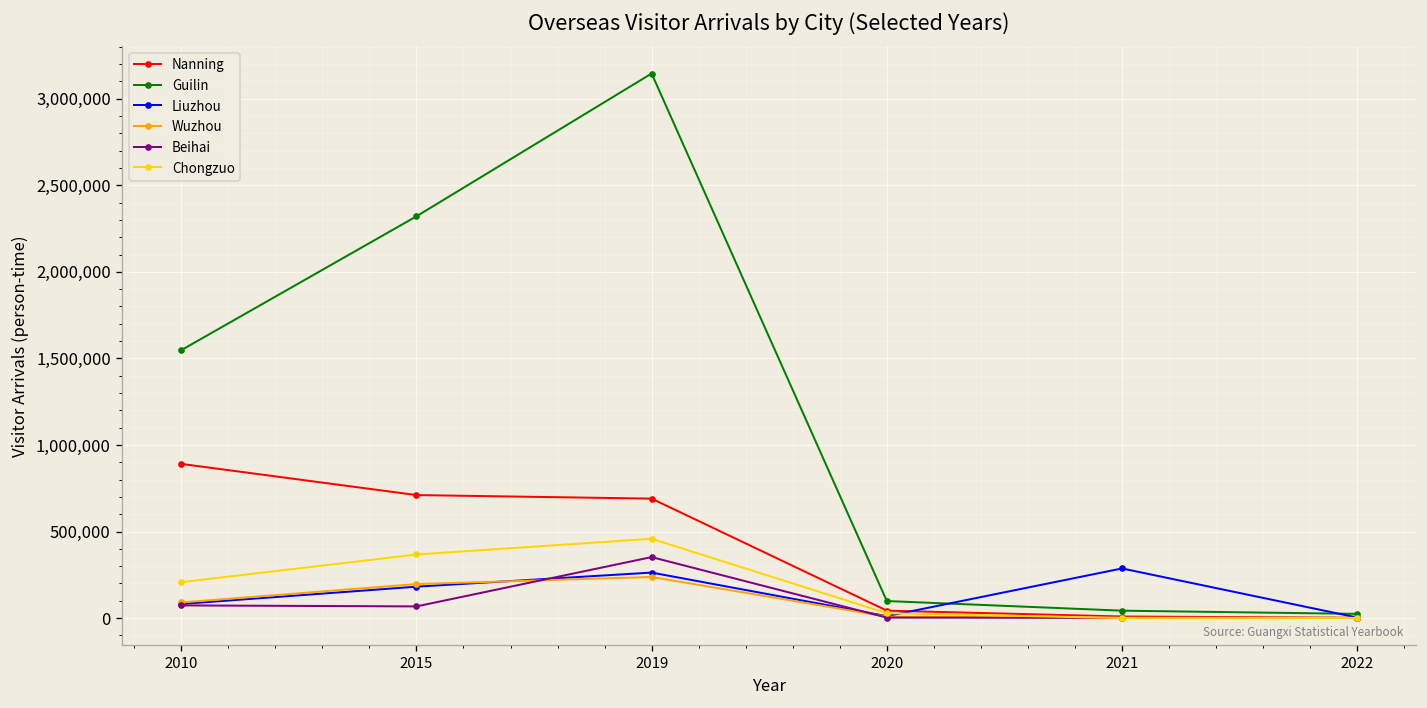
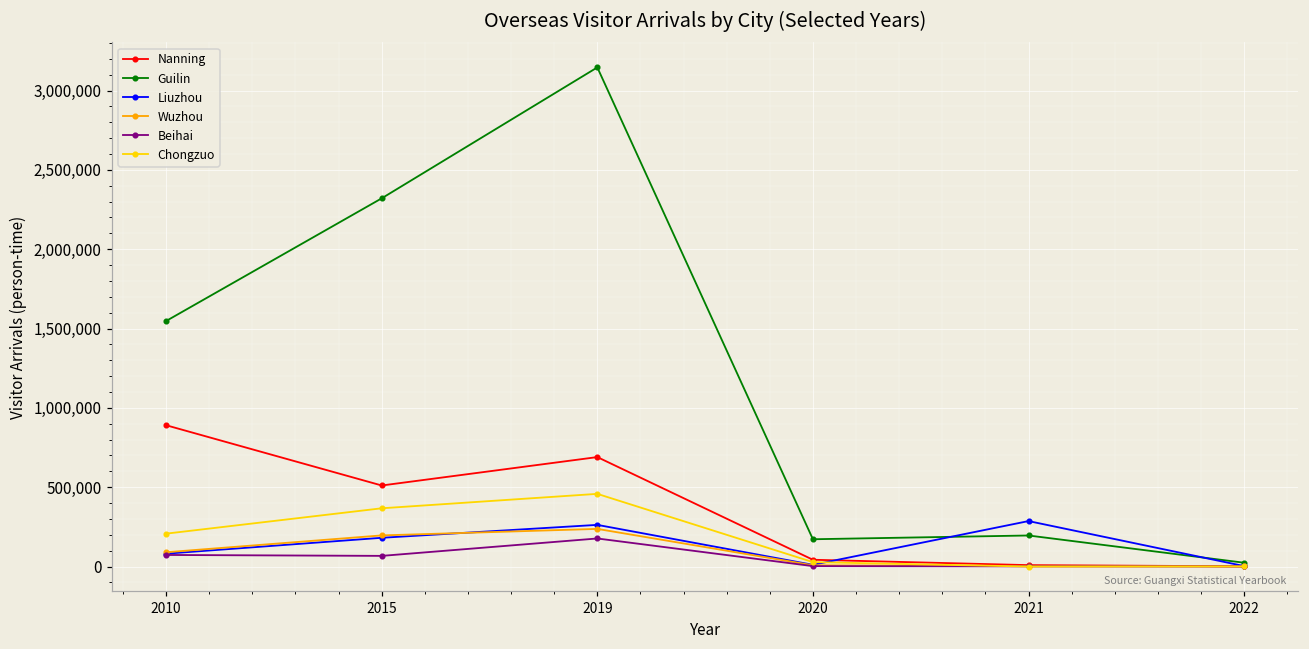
Nanning, 2015: 710,000 -> 510,000
Beihai, 2019: 350,000 -> 180,000
Guilin, 2020: 100,000 -> 170,000
Guilin, 2021: 40,000 -> 200,000
